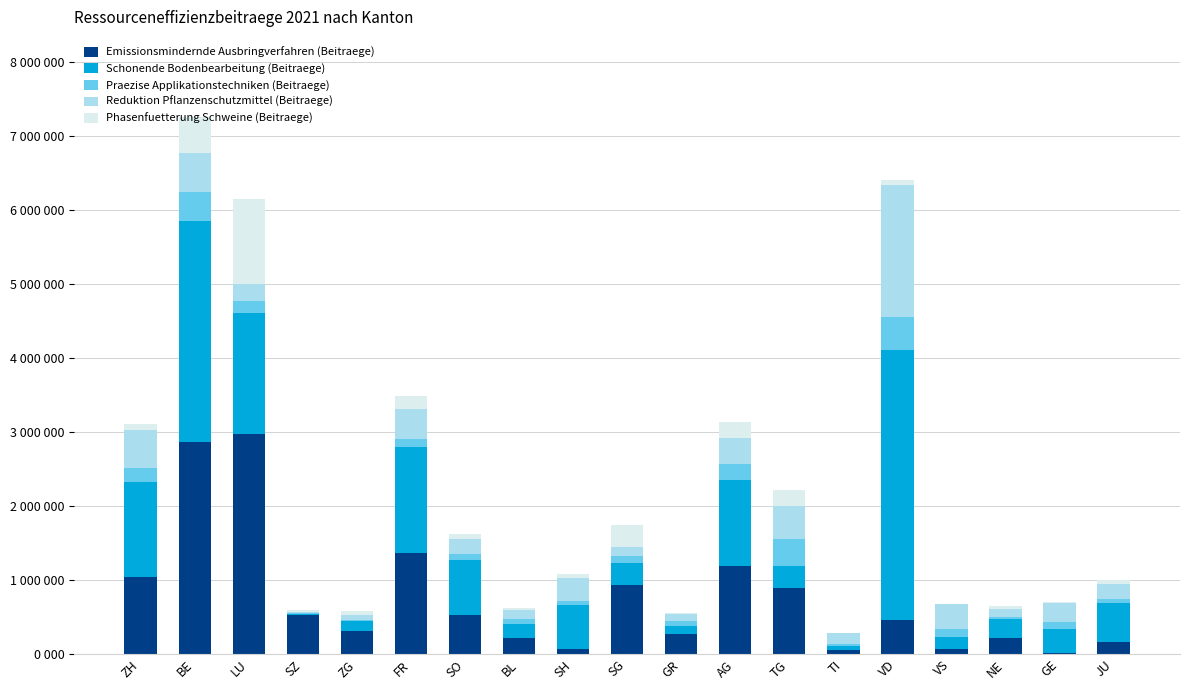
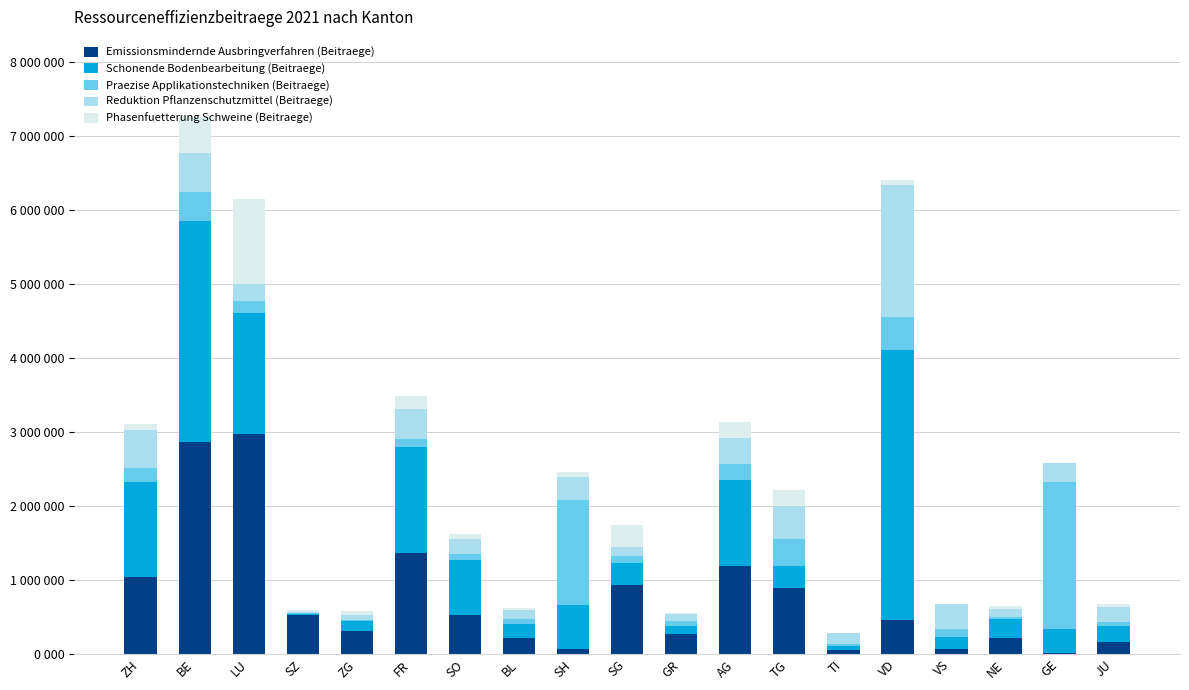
Praezise Applikationstechniken (Beitraege), SH: 100000 -> 1400000
Praezise Applikationstechniken (Beitraege), GE: 100000 -> 2000000
Schonende Bodenbearbeitung (Beitraege), JU: 500000 -> 200000
